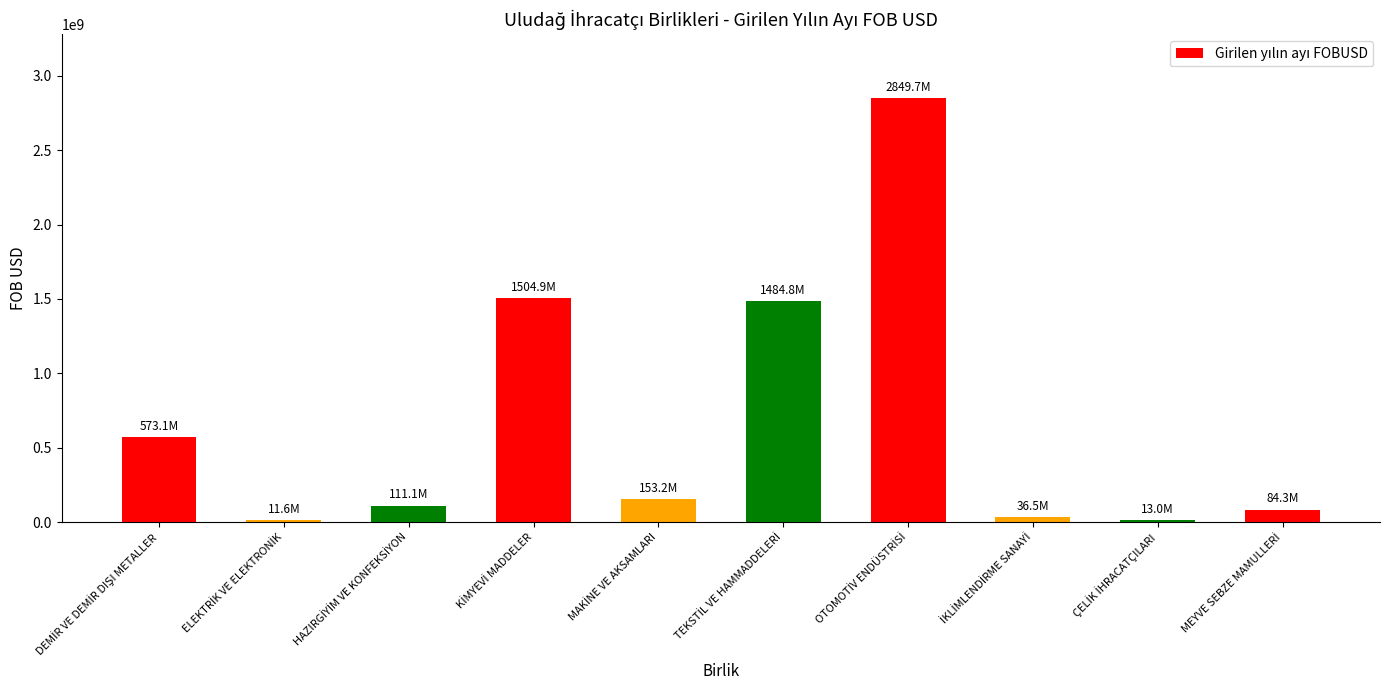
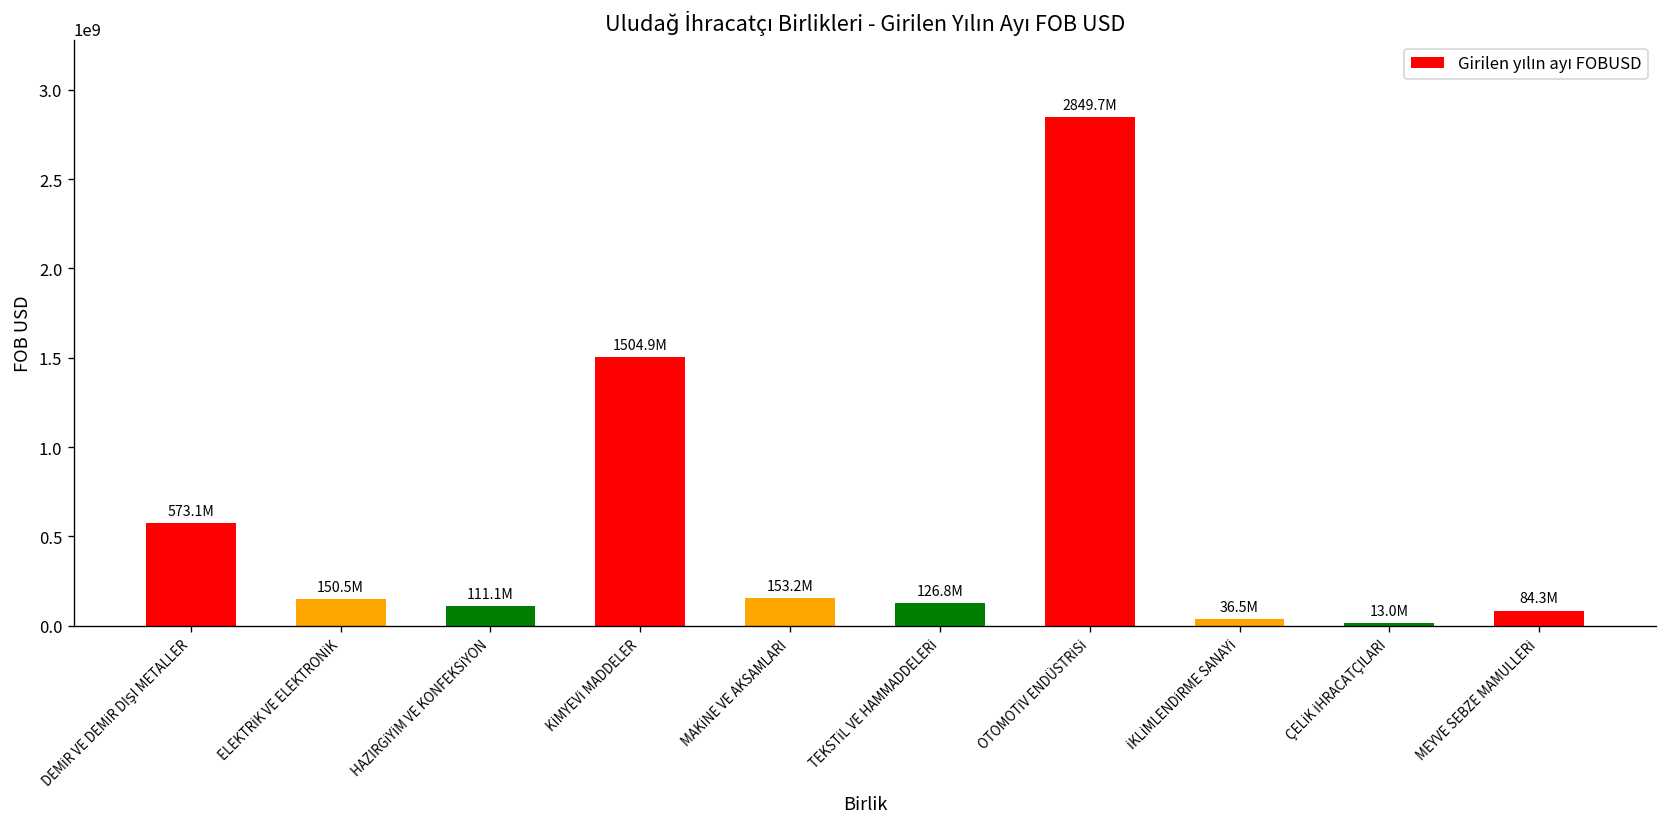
ELEKTRİK VE ELEKTRONİK: 11.6M -> 150.5M
TEKSTİL VE HAMMADDELERİ: 1484.8M -> 126.8M
